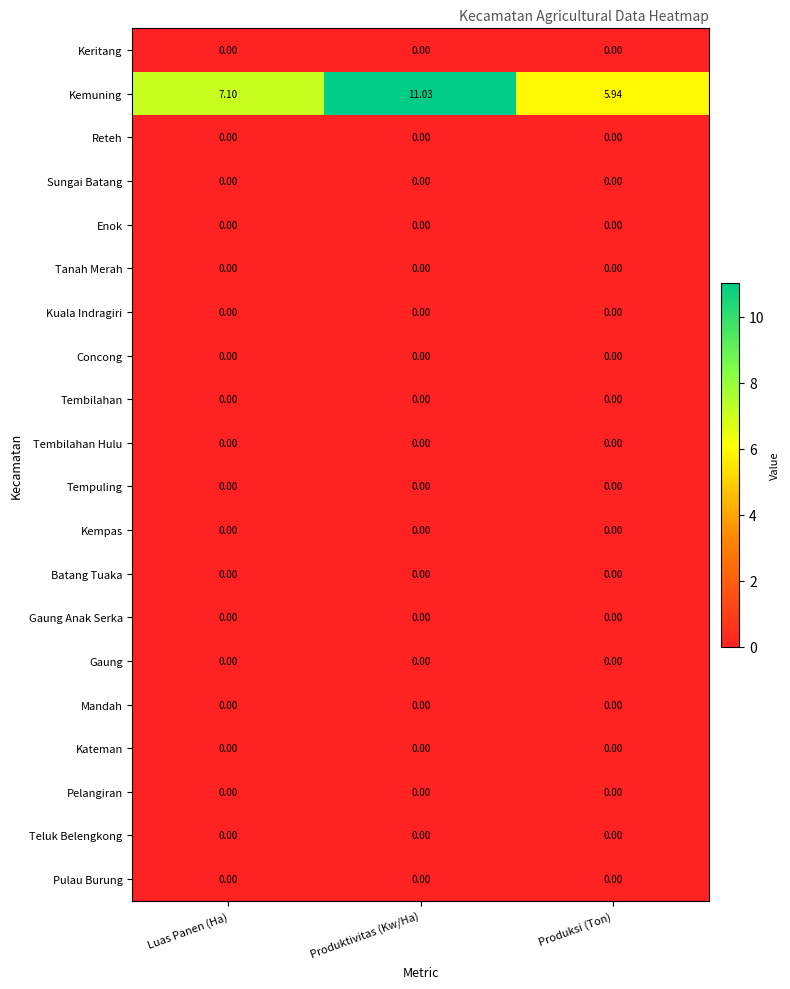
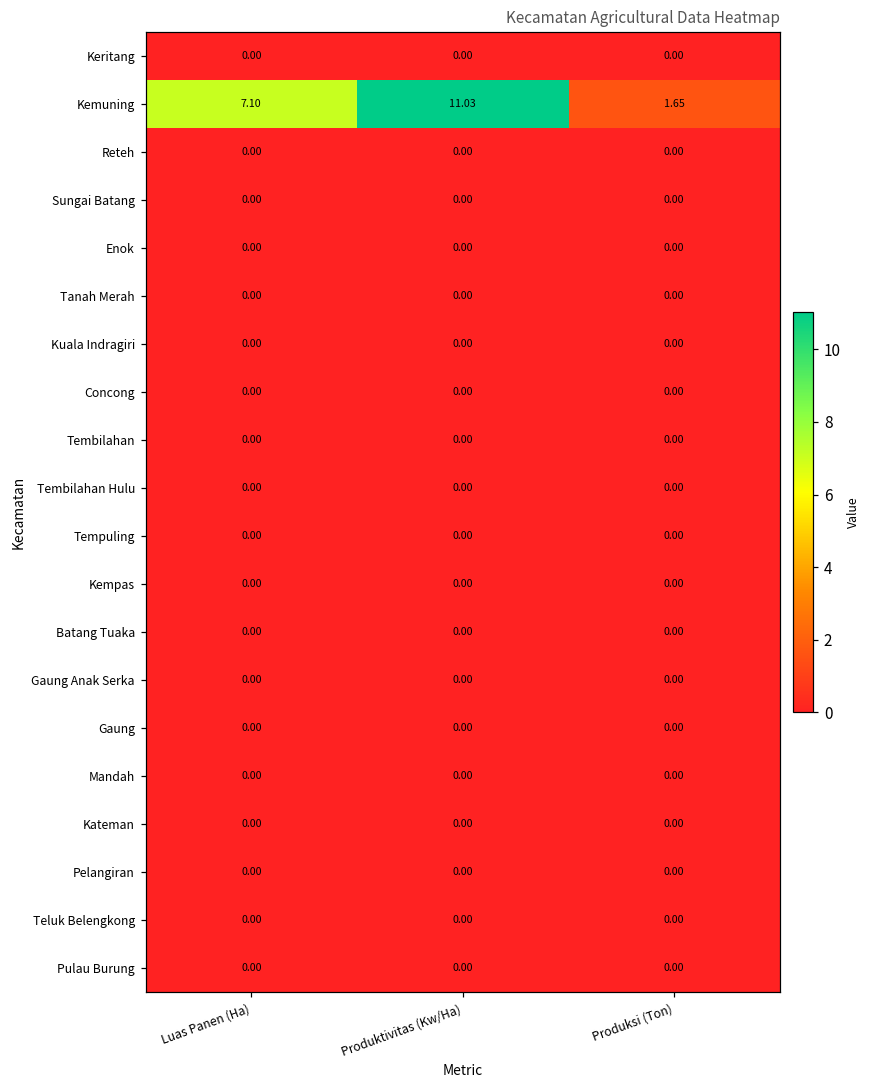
Kemuning, Produksi (Ton): 5.94 -> 1.65
